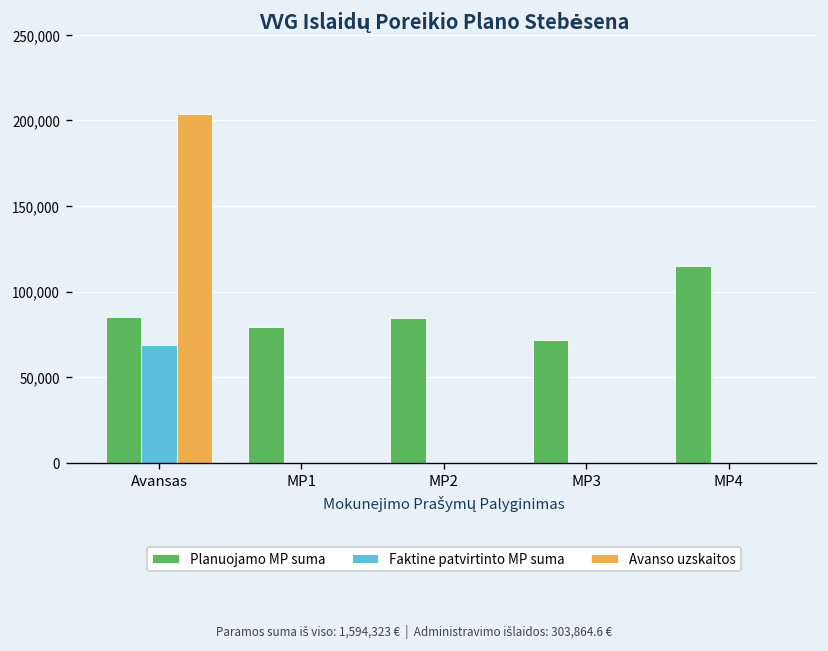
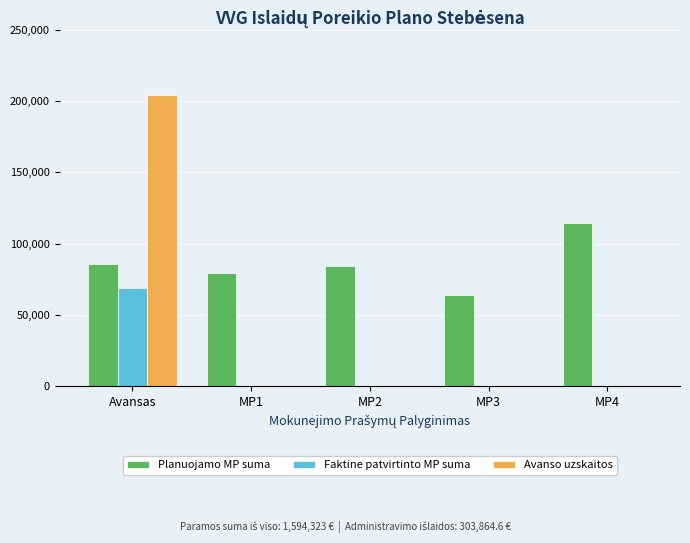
Planuojamo MP suma, MP3: 72,000 -> 64,000
